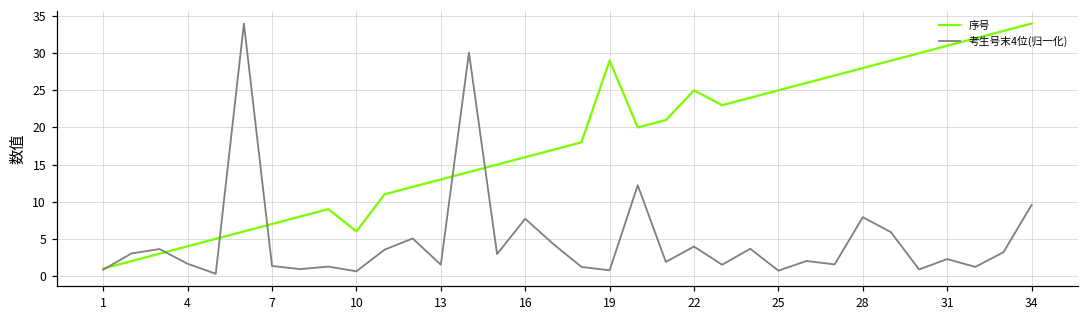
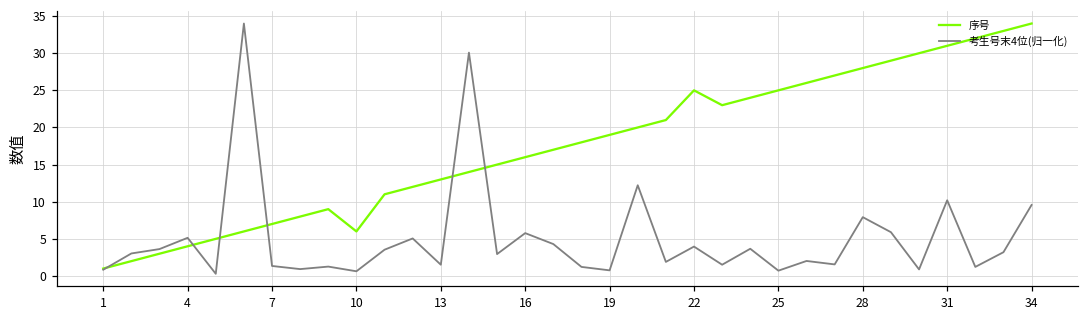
考生号末4位(归一化), 4: 2 -> 5
考生号末4位(归一化), 16: 8 -> 6
序号, 19: 29 -> 19
考生号末4位(归一化), 31: 2 -> 10
